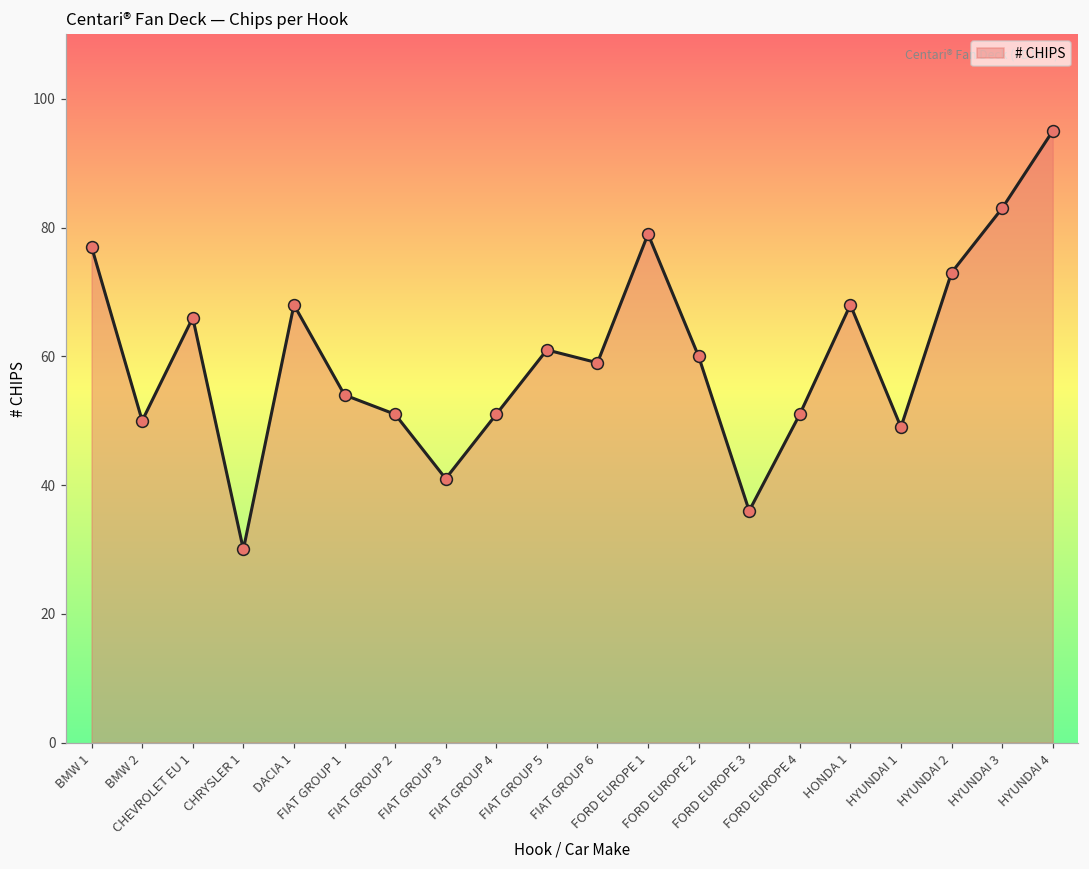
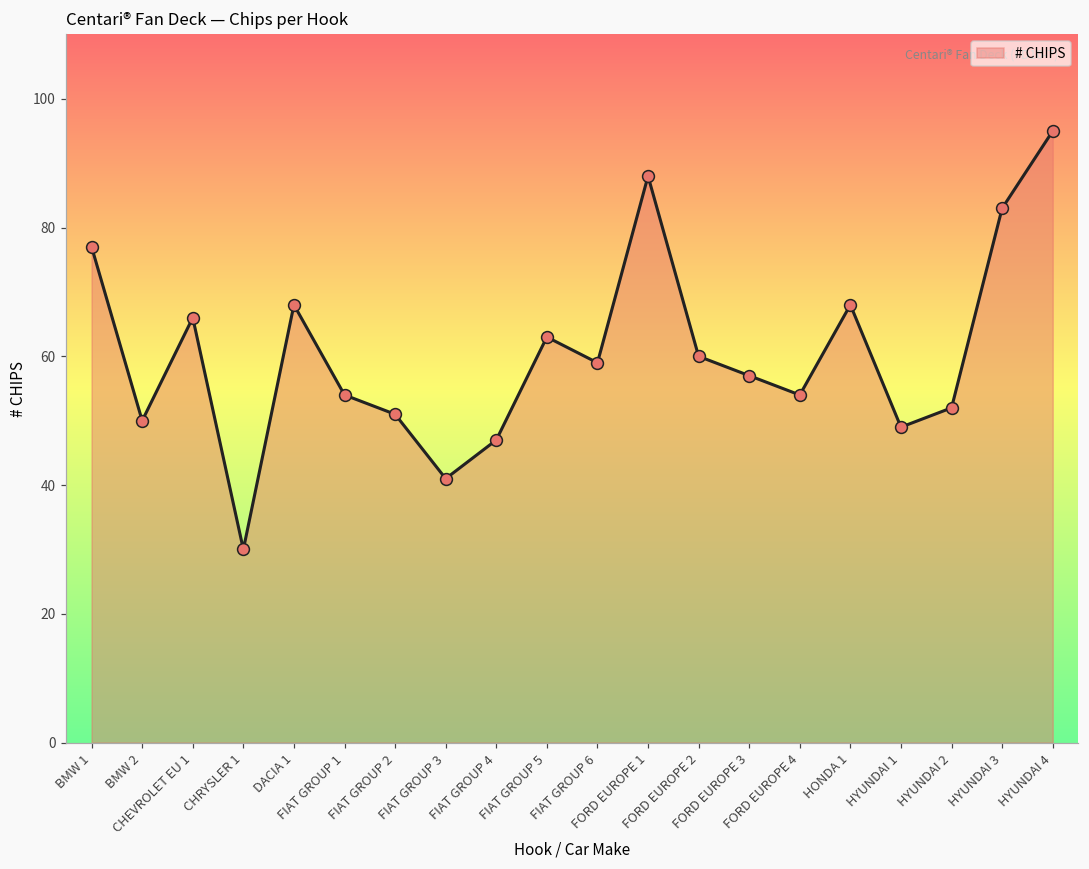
FIAT GROUP 4: 51 -> 47
FIAT GROUP 5: 61 -> 63
FORD EUROPE 1: 79 -> 88
FORD EUROPE 3: 36 -> 57
FORD EUROPE 4: 51 -> 54
HYUNDAI 2: 73 -> 52
